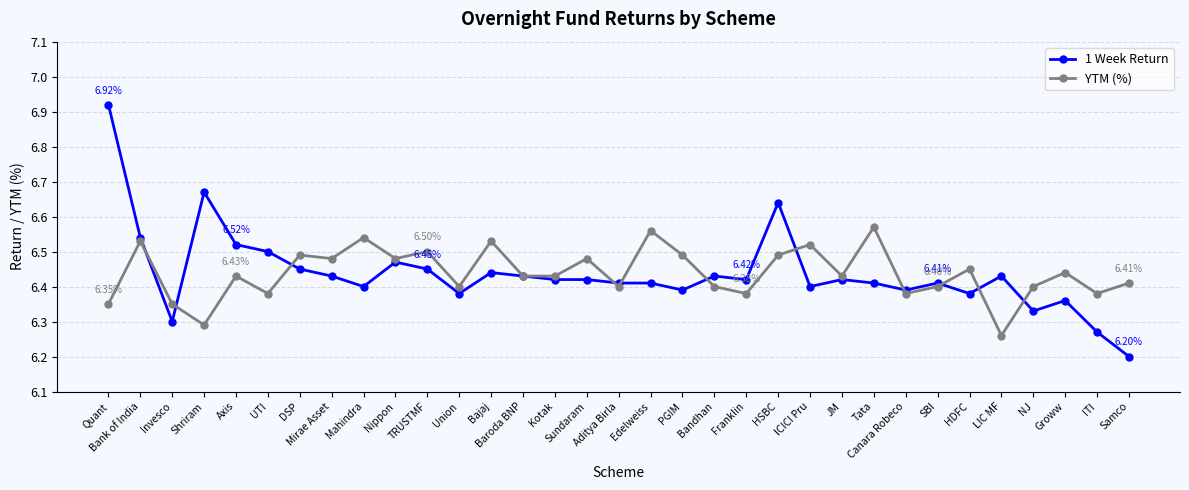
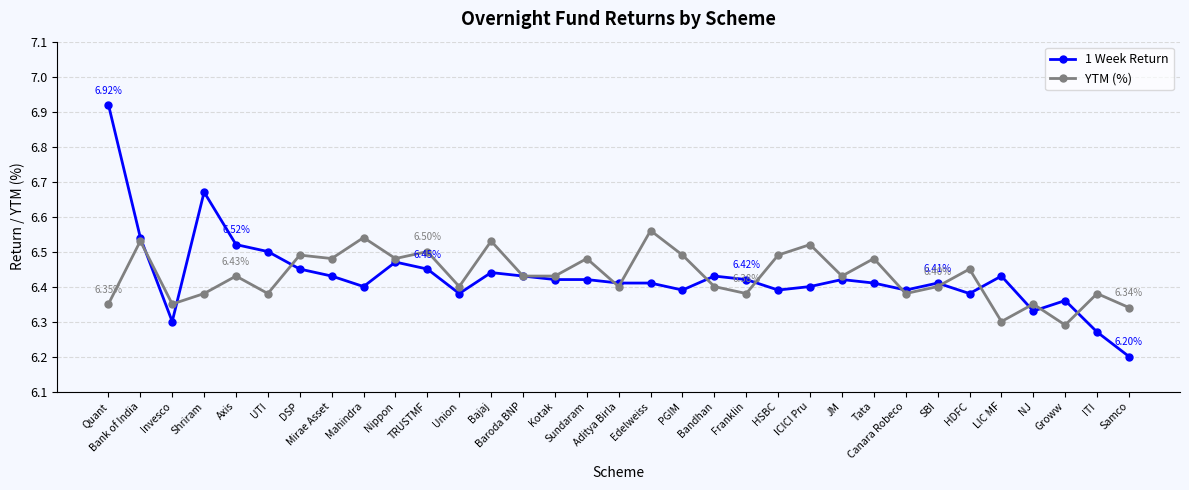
YTM (%), Shriram: 6.29 -> 6.38
1 Week Return, HSBC: 6.64 -> 6.39
YTM (%), Tata: 6.57 -> 6.48
YTM (%), LIC MF: 6.26 -> 6.30
YTM (%), NJ: 6.40 -> 6.35
YTM (%), Groww: 6.44 -> 6.29
YTM (%), Samco: 6.41% -> 6.34%
